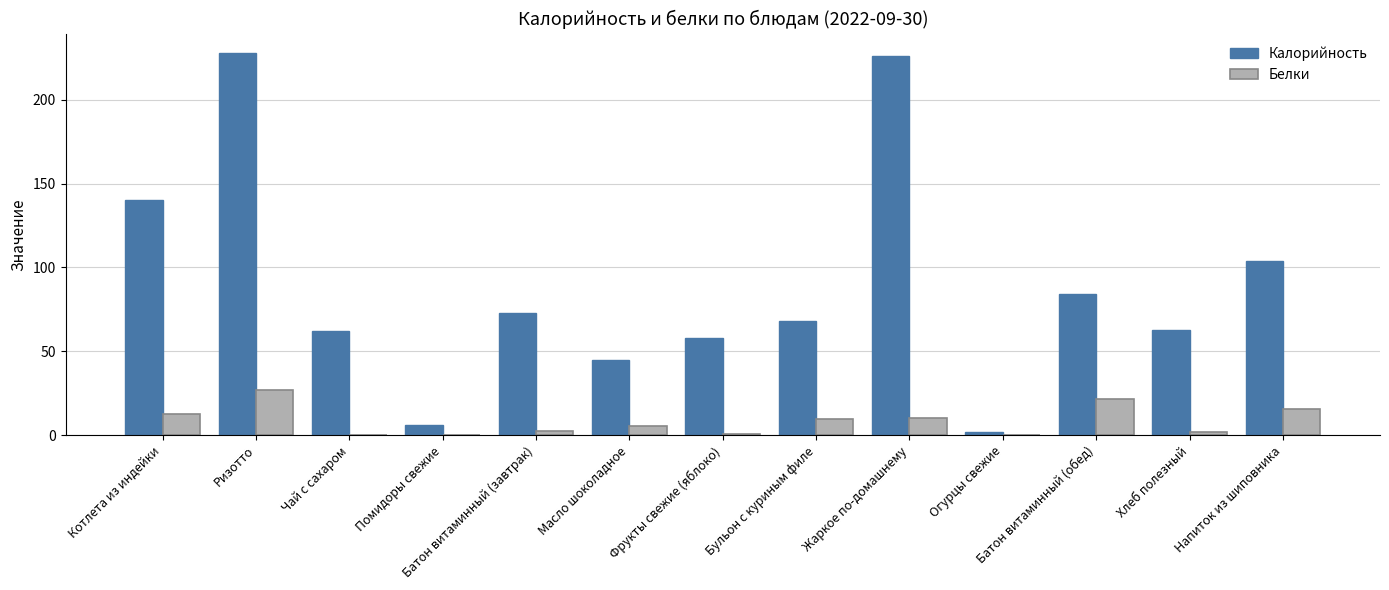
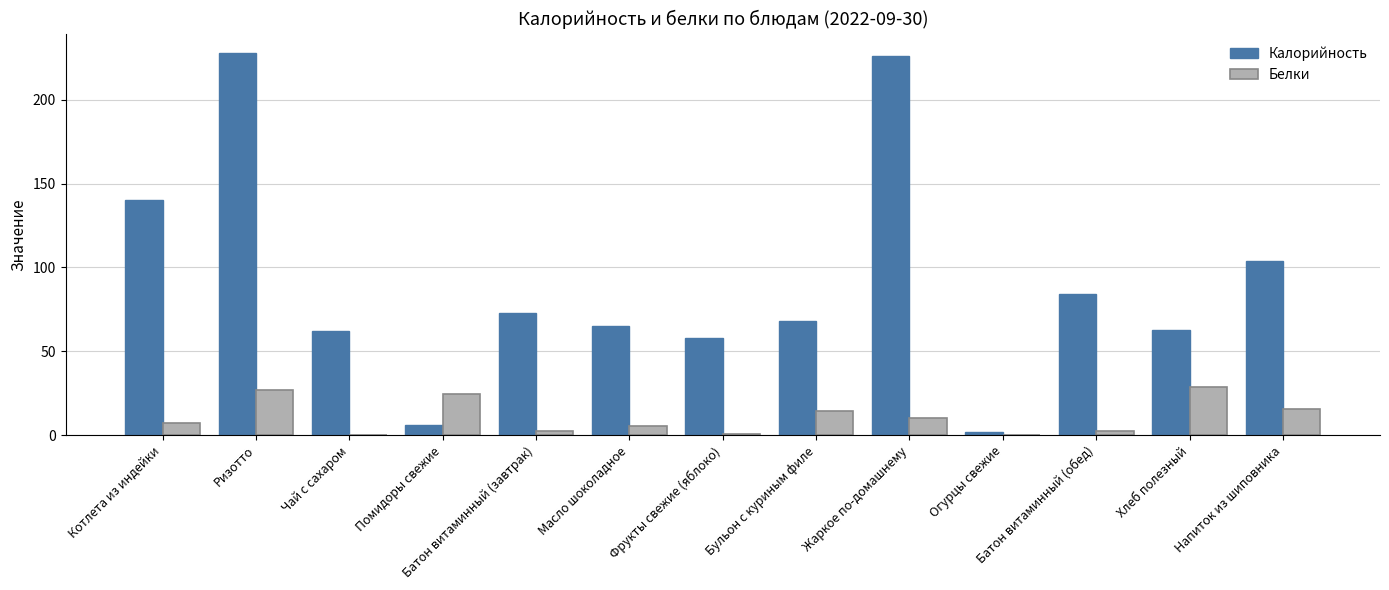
Белки, Котлета из индейки: 13 -> 8
Белки, Помидоры свежие: 0 -> 25
Калорийность, Масло шоколадное: 45 -> 65
Белки, Бульон с куриным филе: 10 -> 15
Белки, Батон витаминный (обед): 21 -> 2
Белки, Хлеб полезный: 2 -> 29
